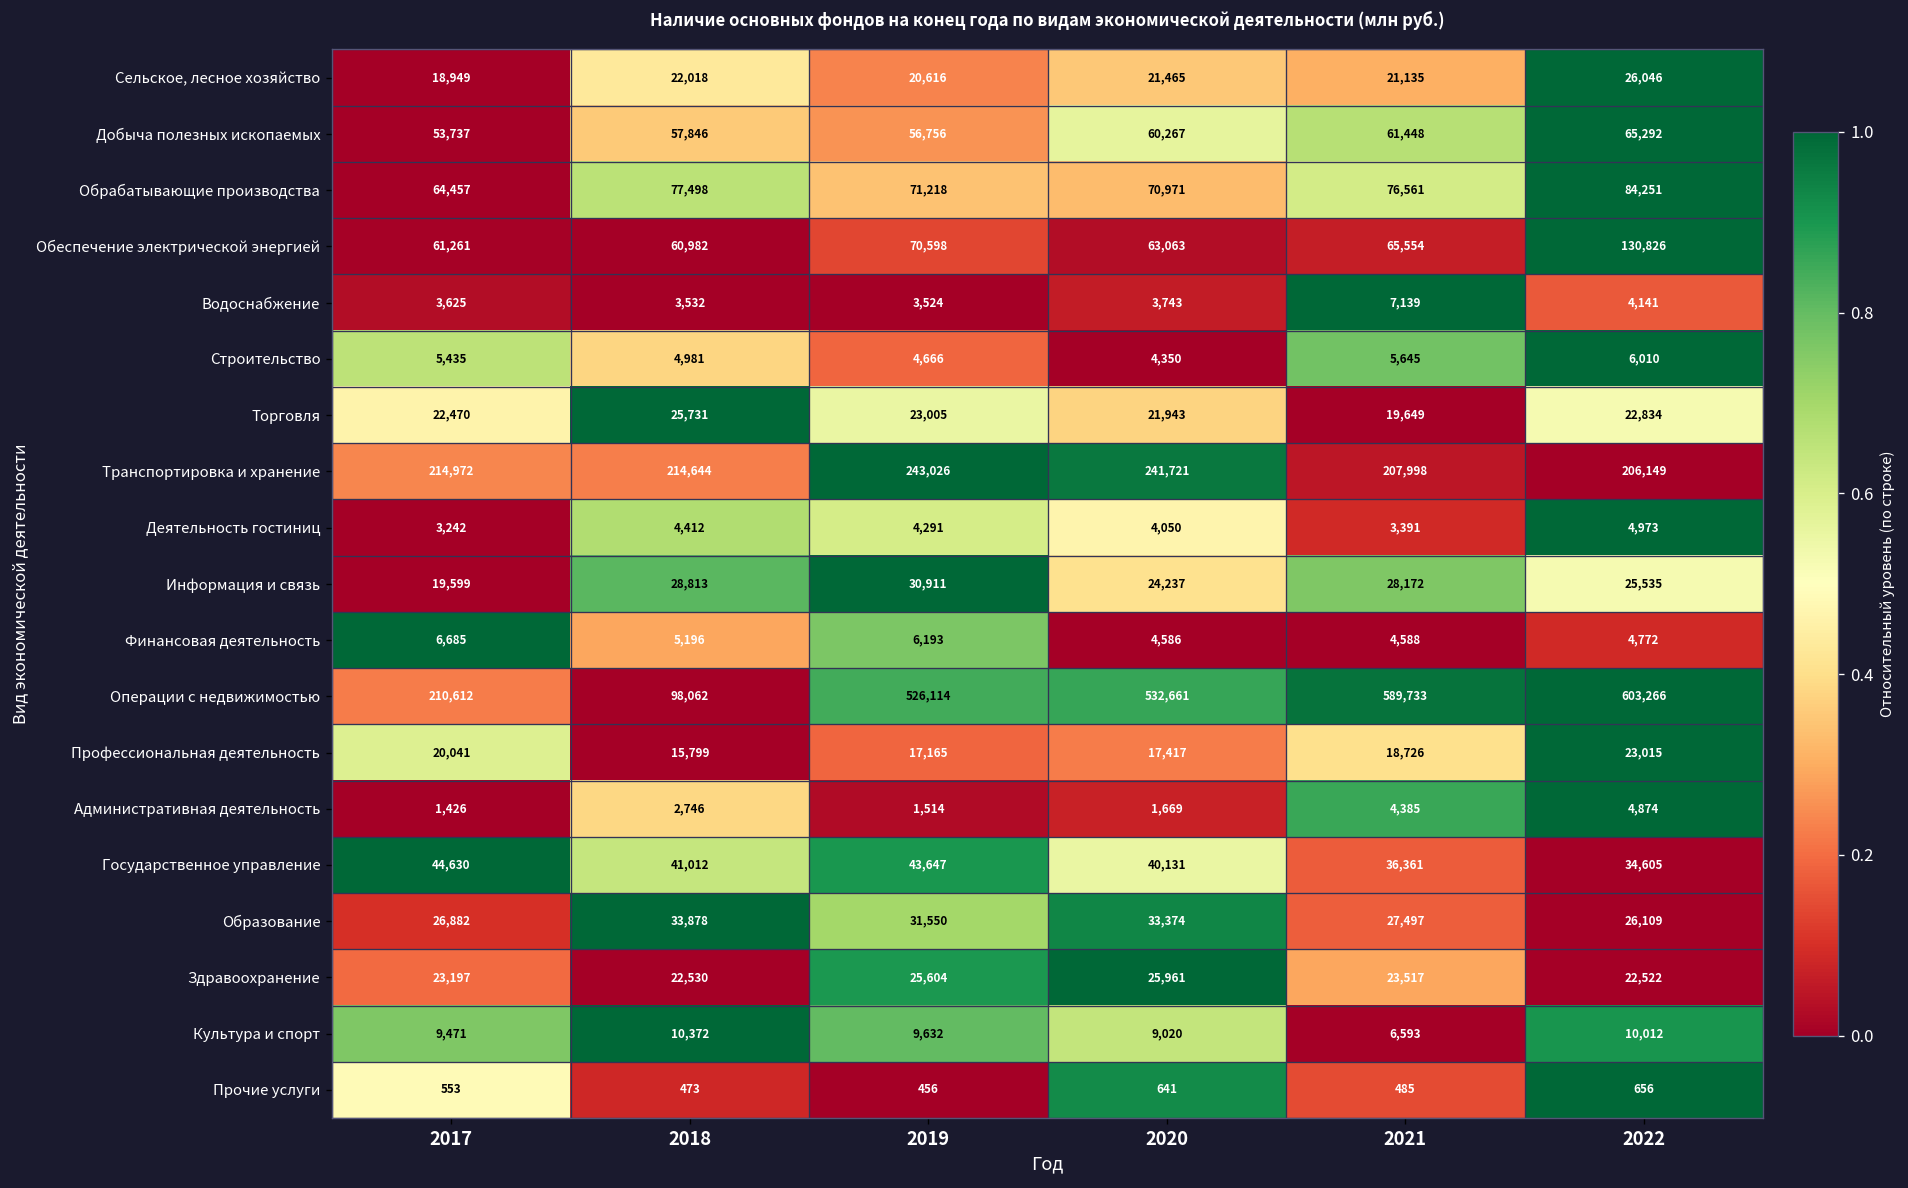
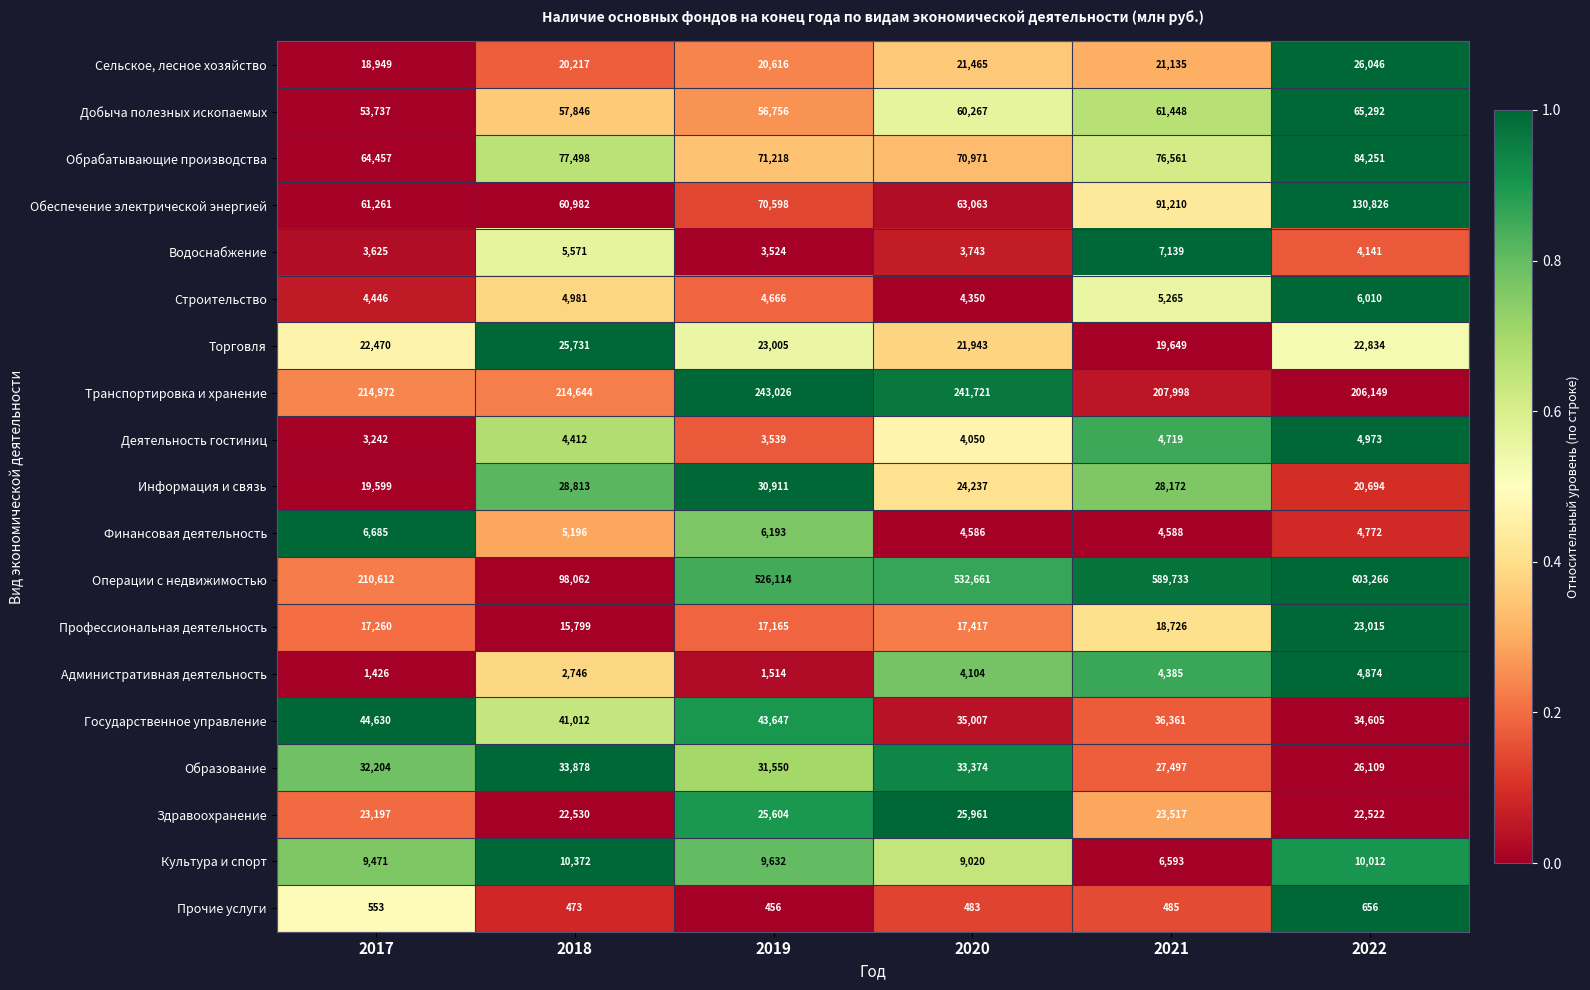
Сельское, лесное хозяйство, 2018: 22,018 -> 20,217
Обеспечение электрической энергией, 2021: 65,554 -> 91,210
Водоснабжение, 2018: 3,532 -> 5,571
Строительство, 2017: 5,435 -> 4,446
Строительство, 2021: 5,645 -> 5,265
Деятельность гостиниц, 2019: 4,291 -> 3,539
Деятельность гостиниц, 2021: 3,391 -> 4,719
Информация и связь, 2022: 25,535 -> 20,694
Профессиональная деятельность, 2017: 20,041 -> 17,260
Административная деятельность, 2020: 1,669 -> 4,104
Государственное управление, 2020: 40,131 -> 35,007
Образование, 2017: 26,882 -> 32,204
Прочие услуги, 2020: 641 -> 483
